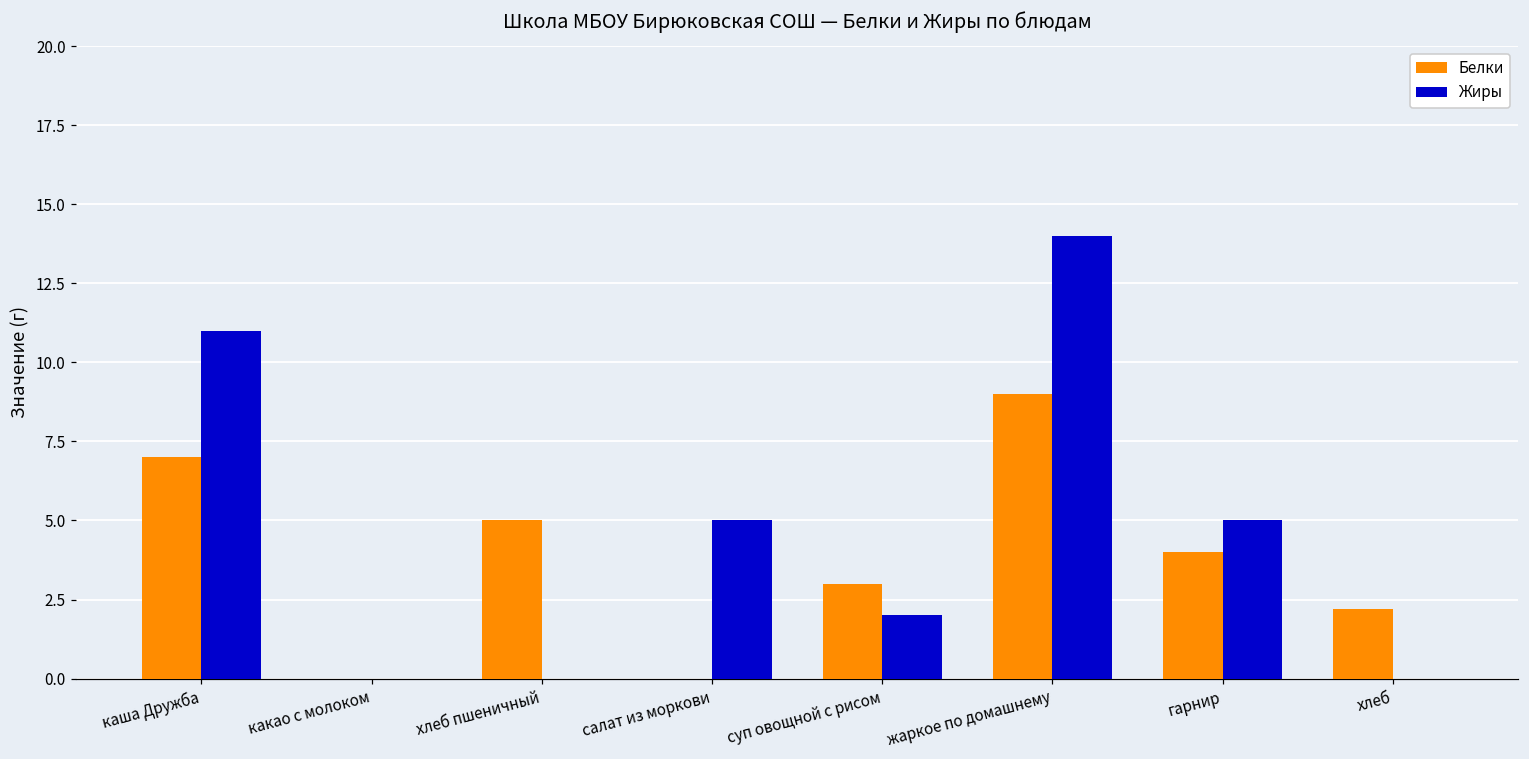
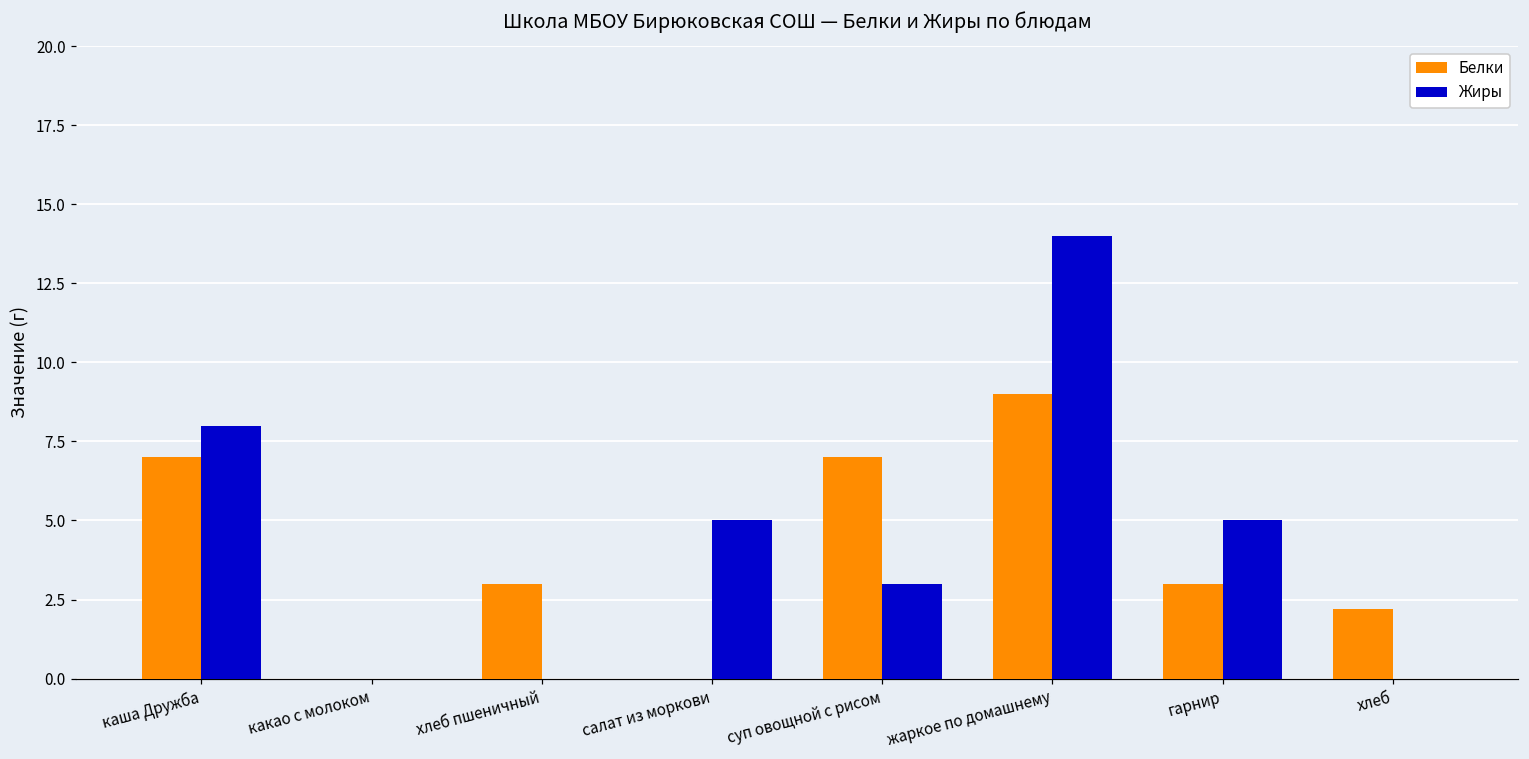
Жиры, каша Дружба: 11 -> 8
Белки, хлеб пшеничный: 5 -> 3
Белки, суп овощной с рисом: 3 -> 7
Жиры, суп овощной с рисом: 2 -> 3
Белки, гарнир: 4 -> 3
